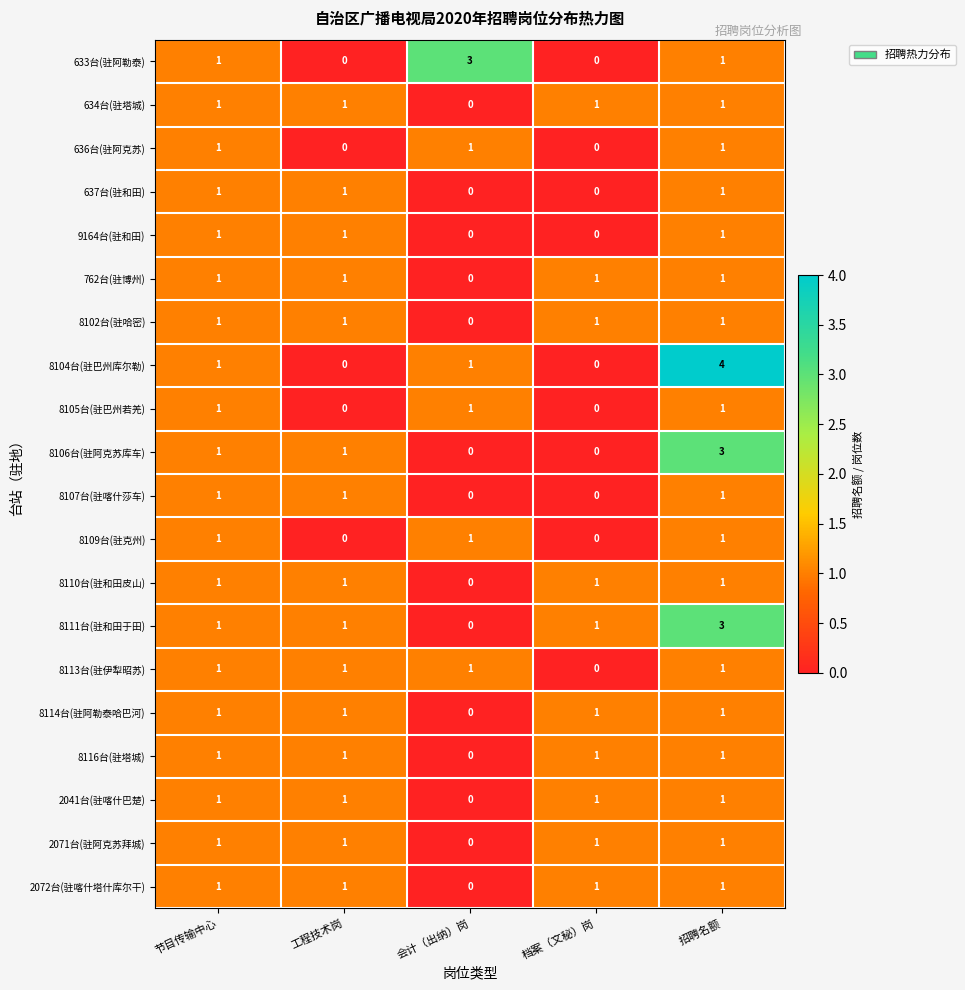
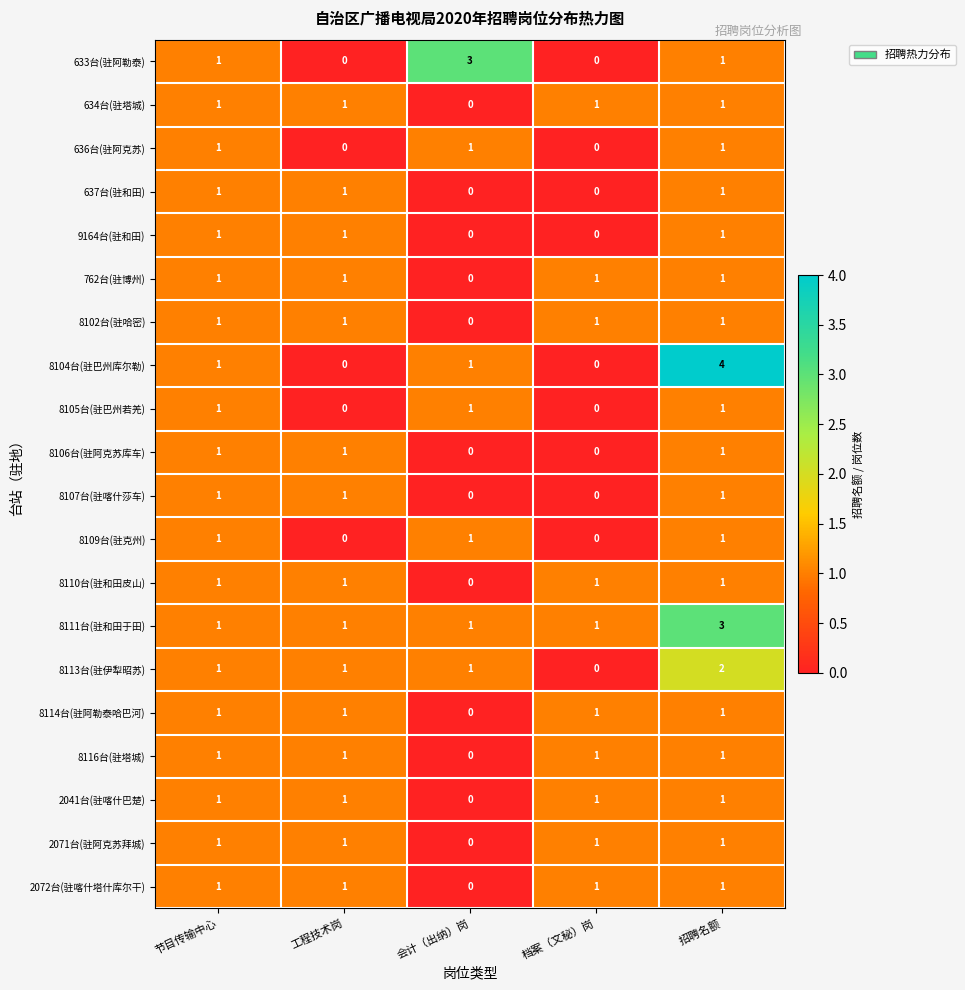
8106台(驻阿克苏库车), 招聘名额: 3 -> 1
8111台(驻和田于田), 会计（出纳）岗: 0 -> 1
8113台(驻伊犁昭苏), 招聘名额: 1 -> 2
